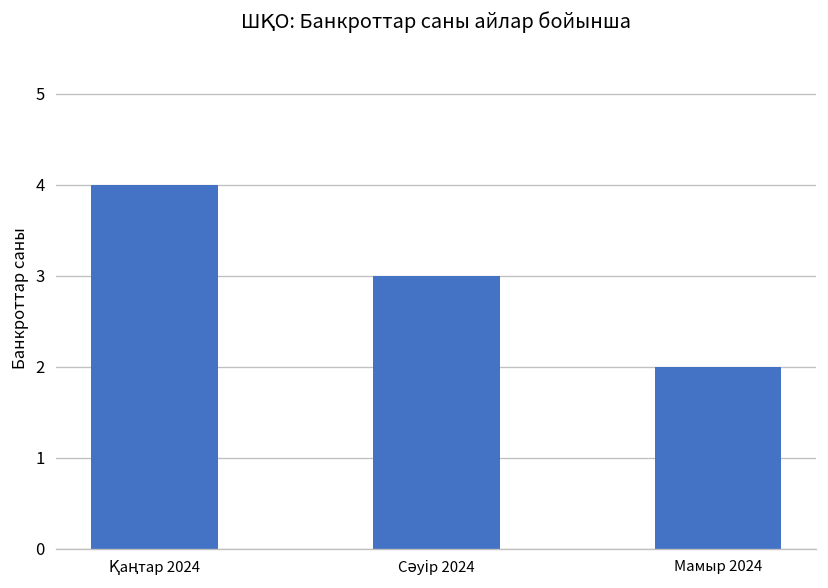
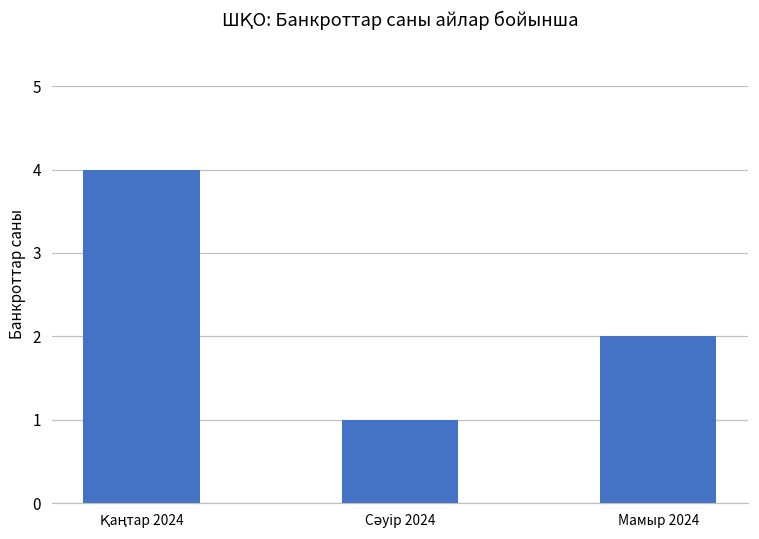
Сәуір 2024: 3 -> 1
